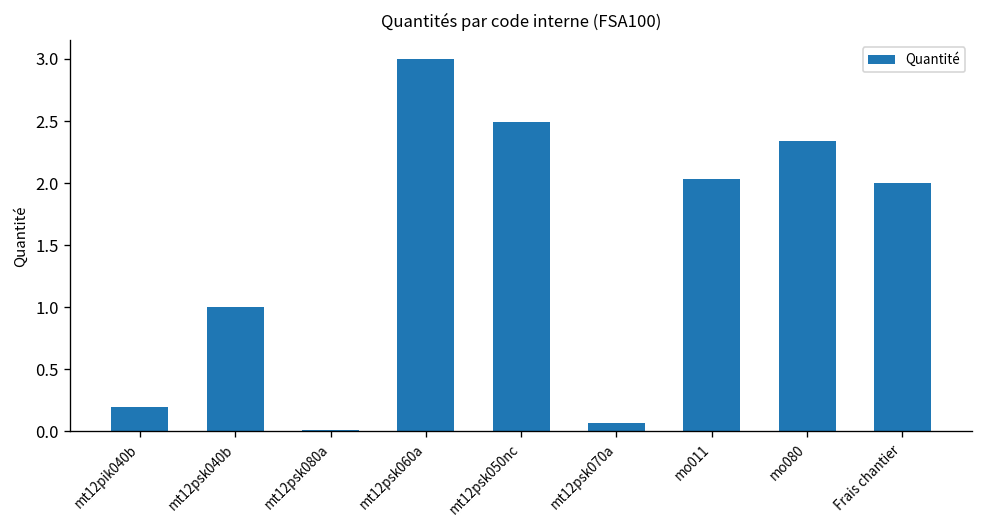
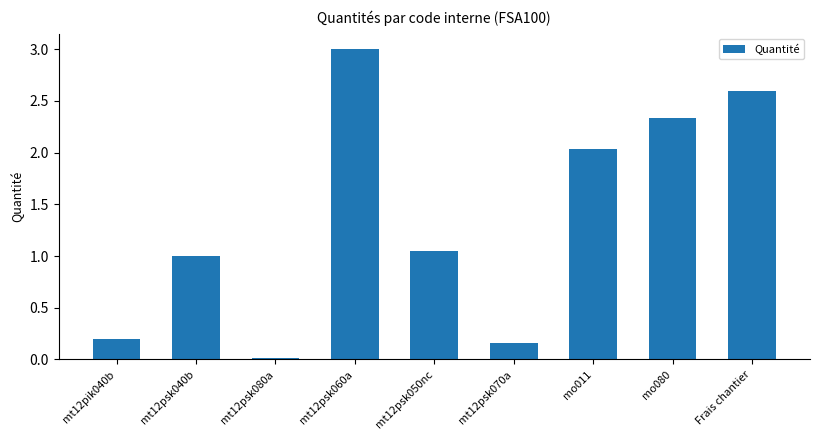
mt12psk050nc: 2.49 -> 1.05
mt12psk070a: 0.07 -> 0.16
Frais chantier: 2.0 -> 2.6
